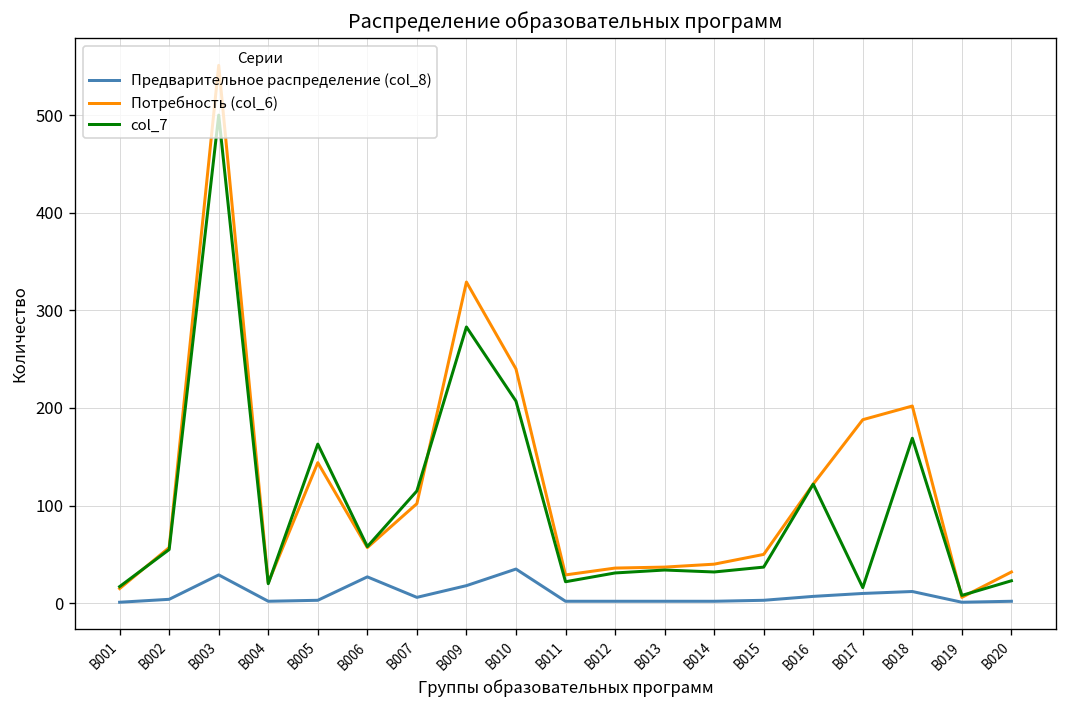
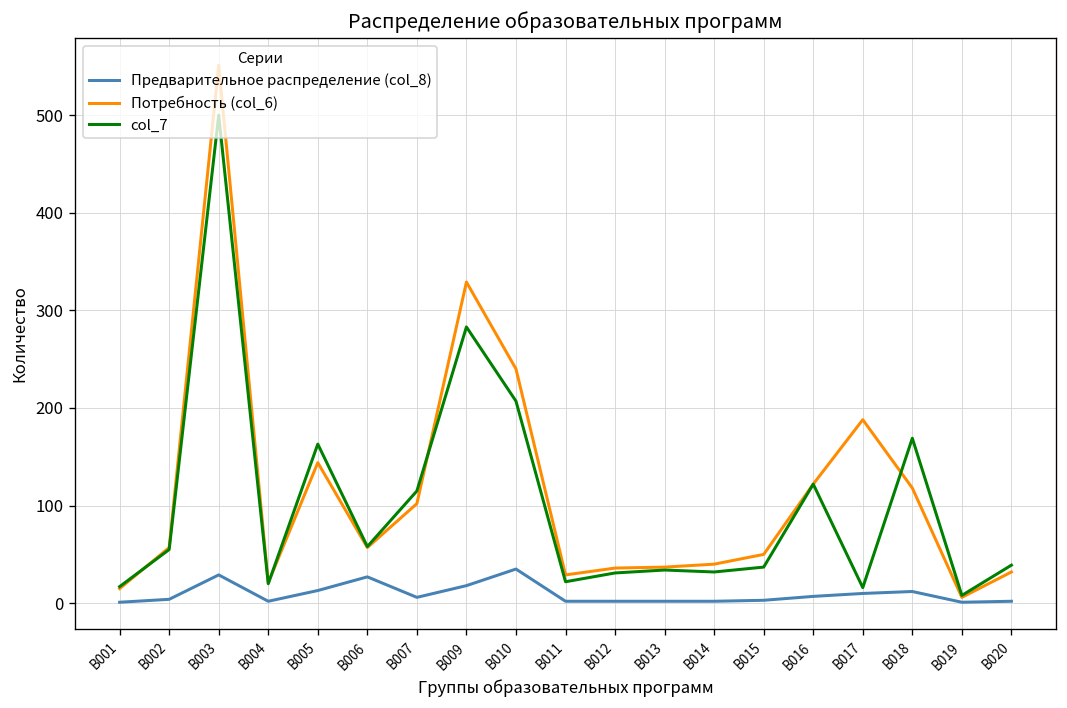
Предварительное распределение (col_8), В005: 0 -> 10
Потребность (col_6), В018: 200 -> 120
col_7, В020: 20 -> 40
